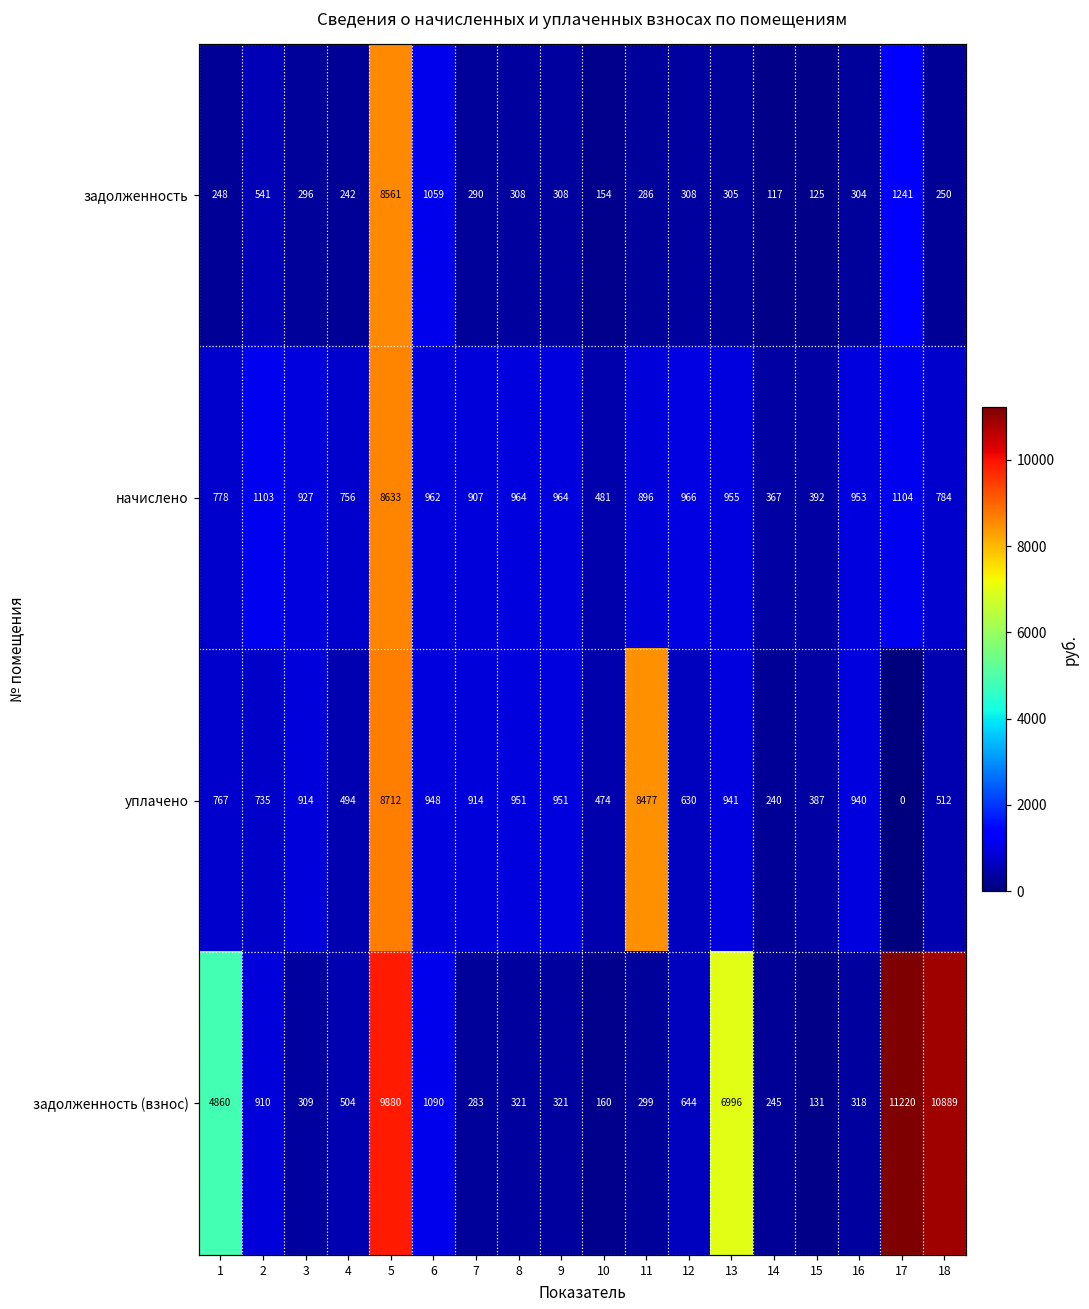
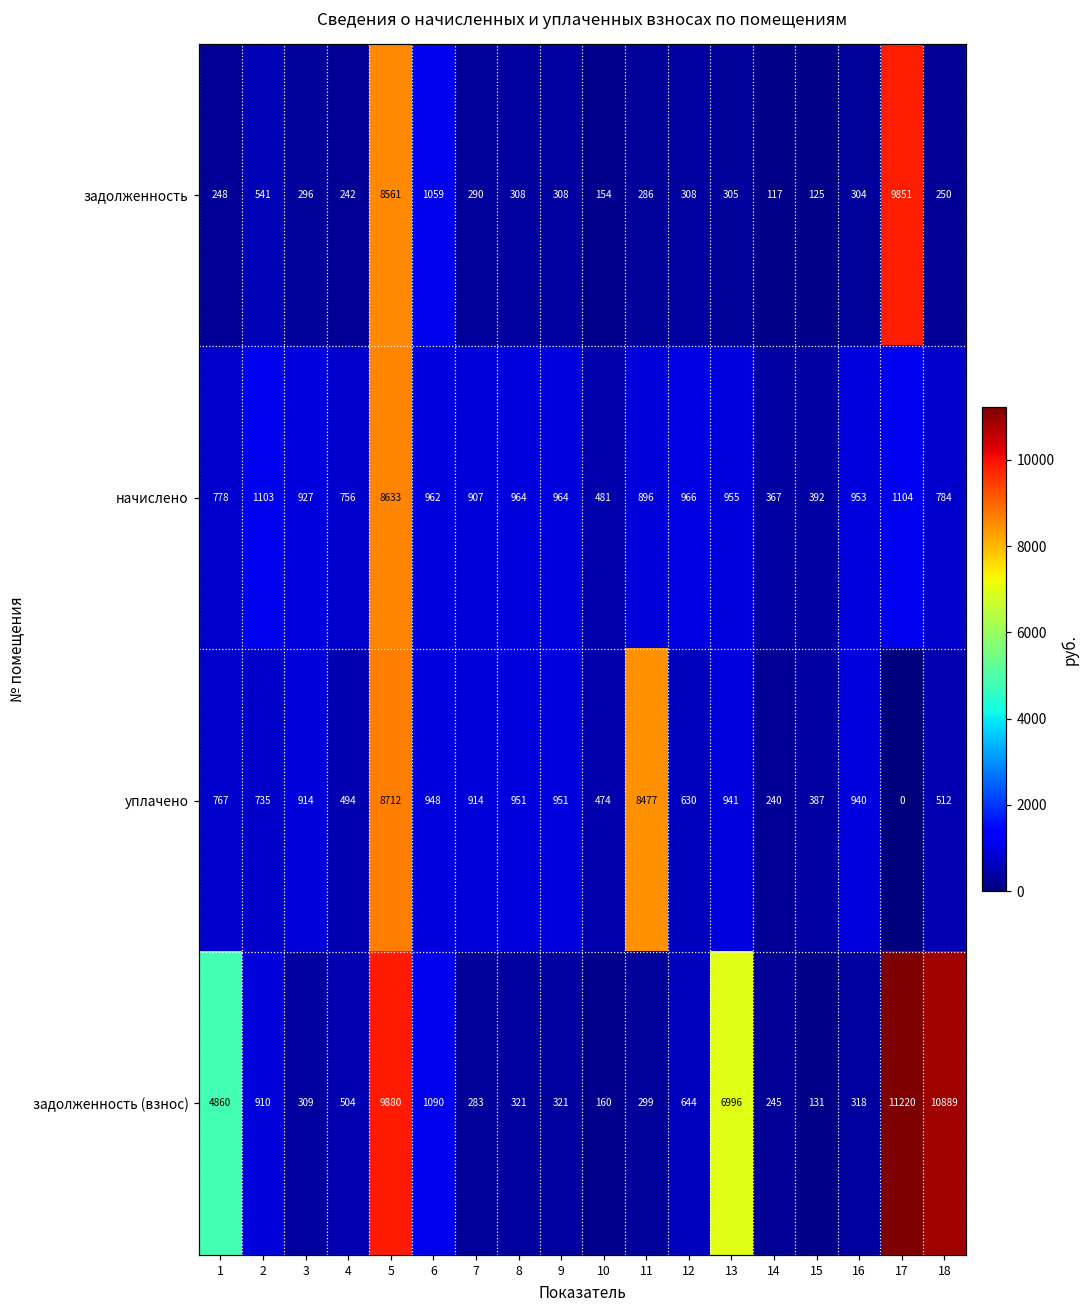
задолженность, 17: 1241 -> 9851
